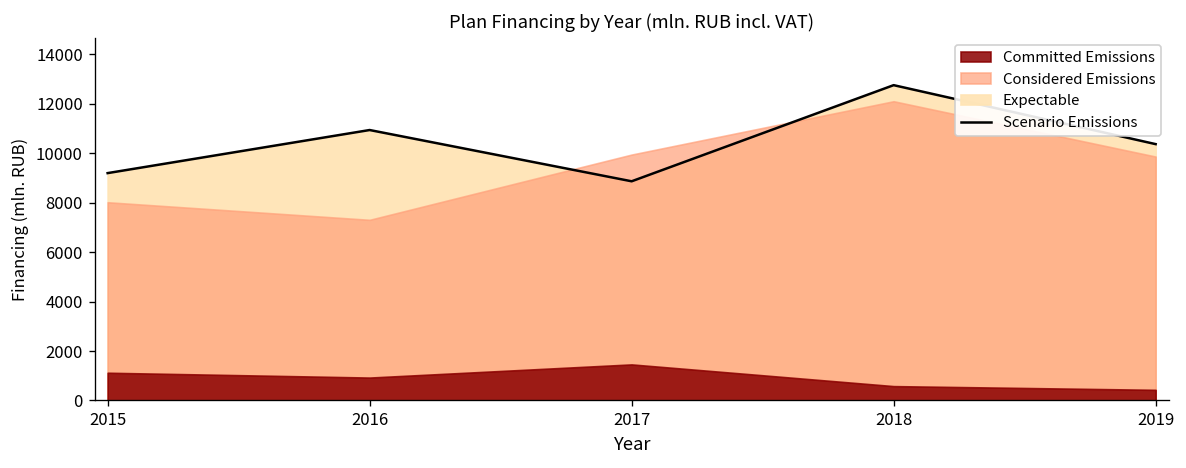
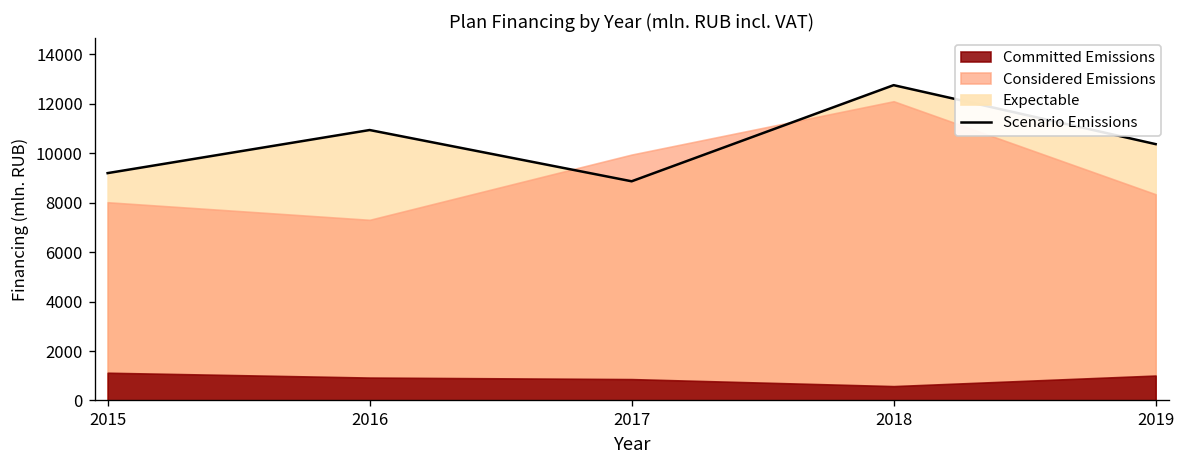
Committed Emissions, 2017: 1500 -> 900
Considered Emissions, 2019: 9900 -> 8300
Committed Emissions, 2019: 400 -> 1000
